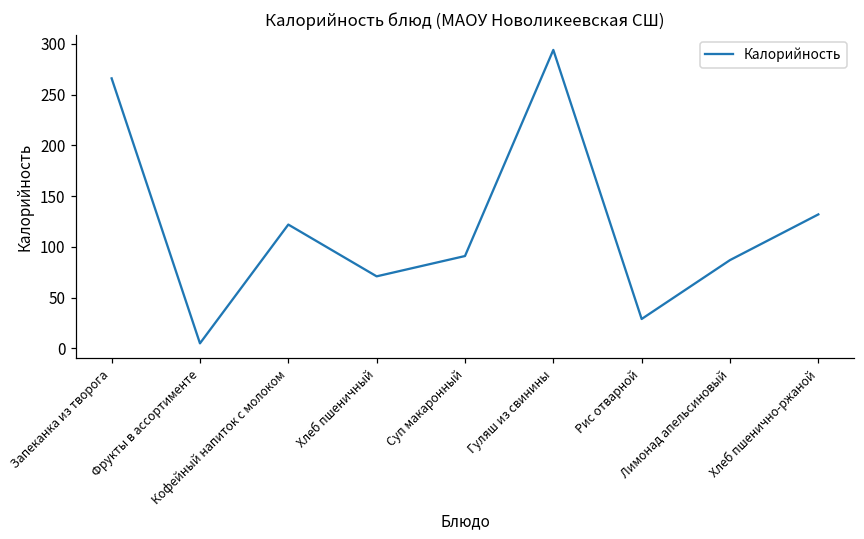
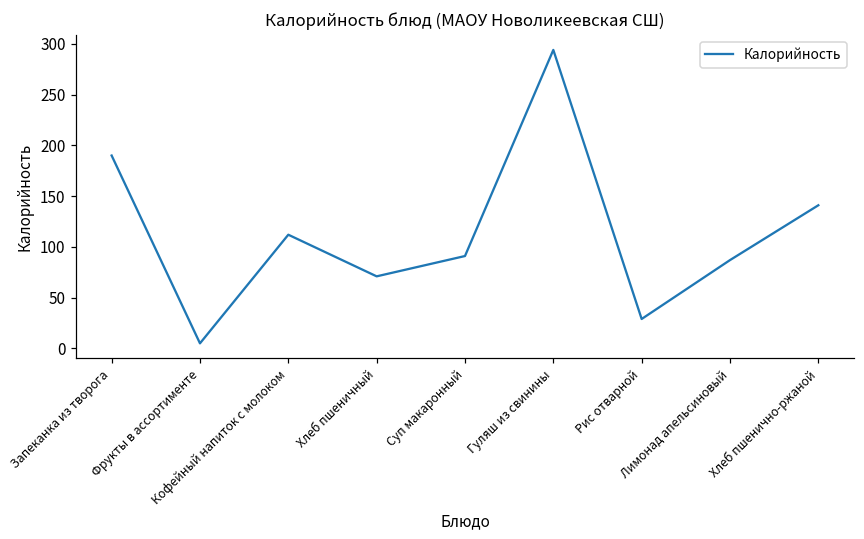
Запеканка из творога: 270 -> 190
Кофейный напиток с молоком: 120 -> 110
Хлеб пшенично-ржаной: 130 -> 140
